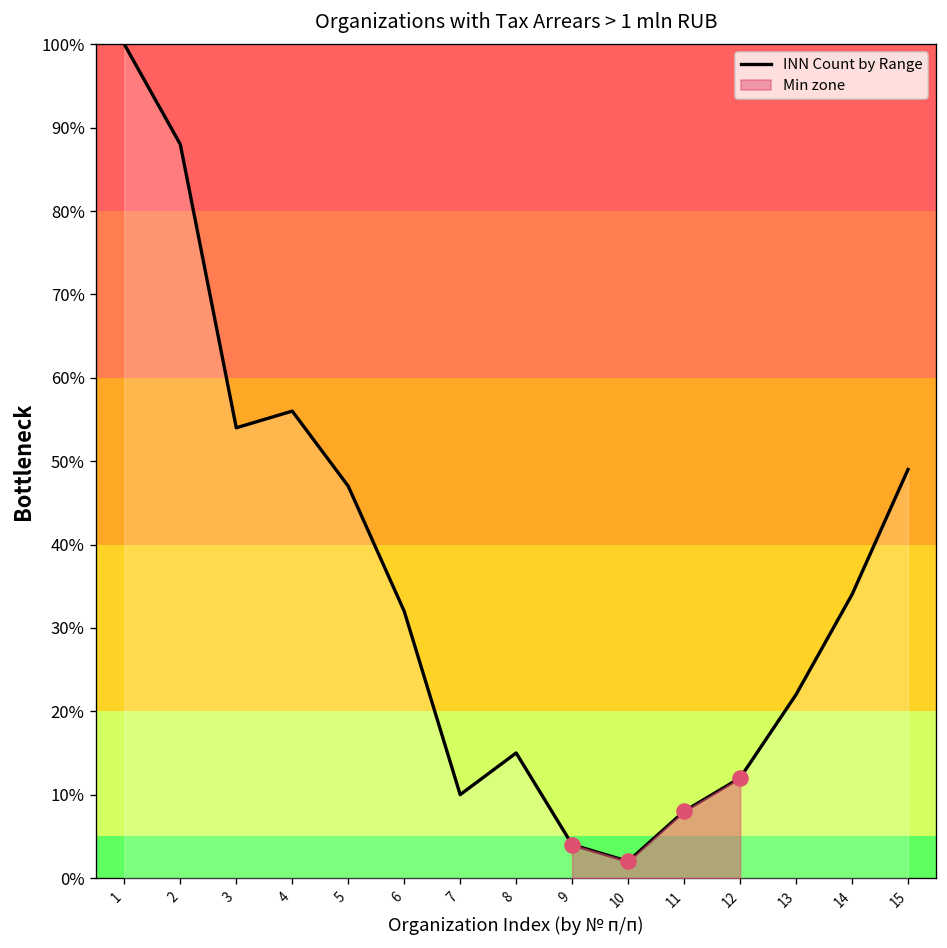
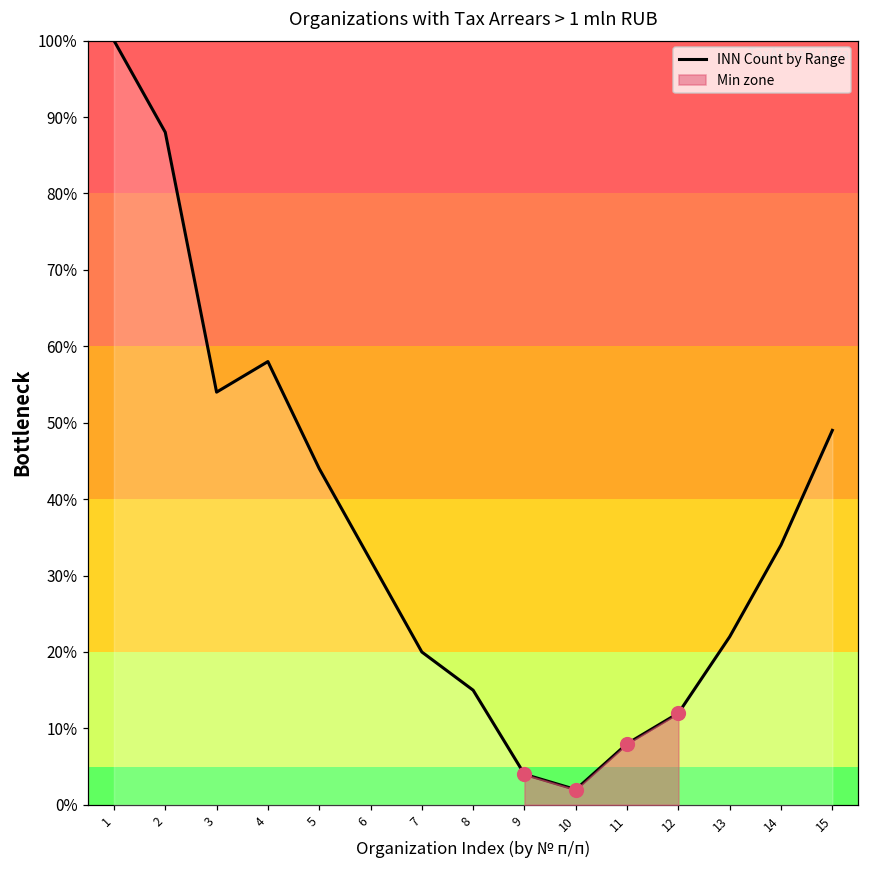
INN Count by Range, 4: 56% -> 58%
INN Count by Range, 5: 47% -> 44%
INN Count by Range, 7: 10% -> 20%
